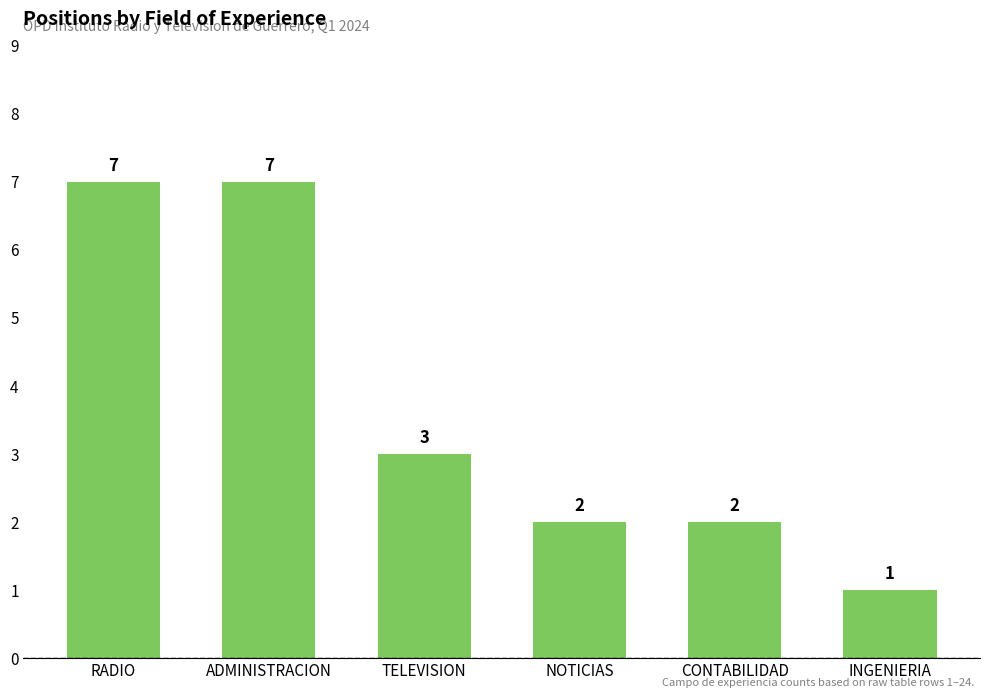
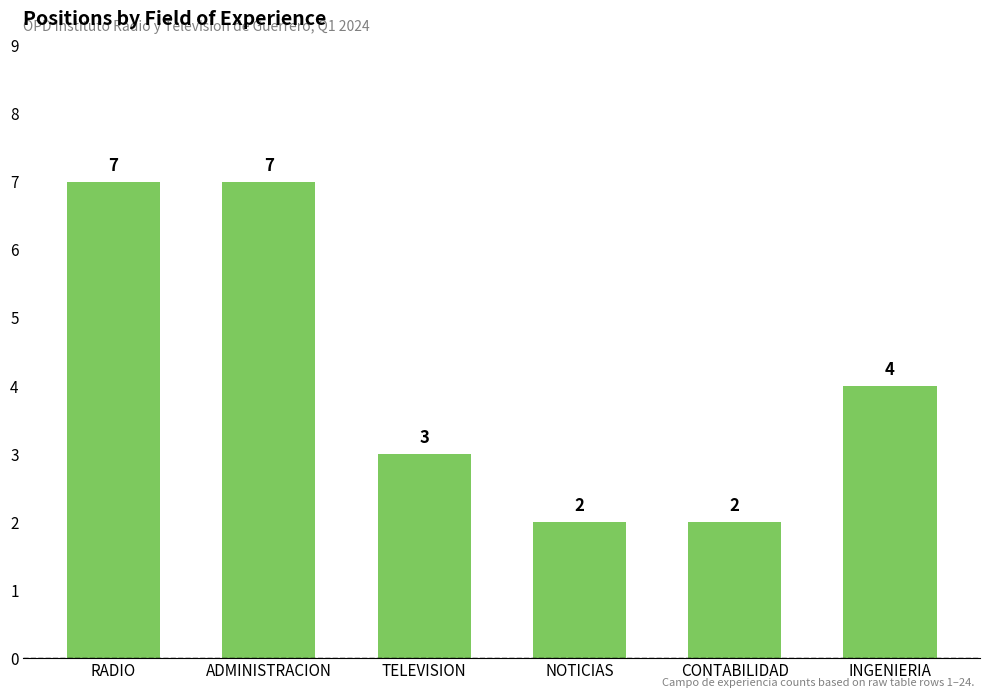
INGENIERIA: 1 -> 4
